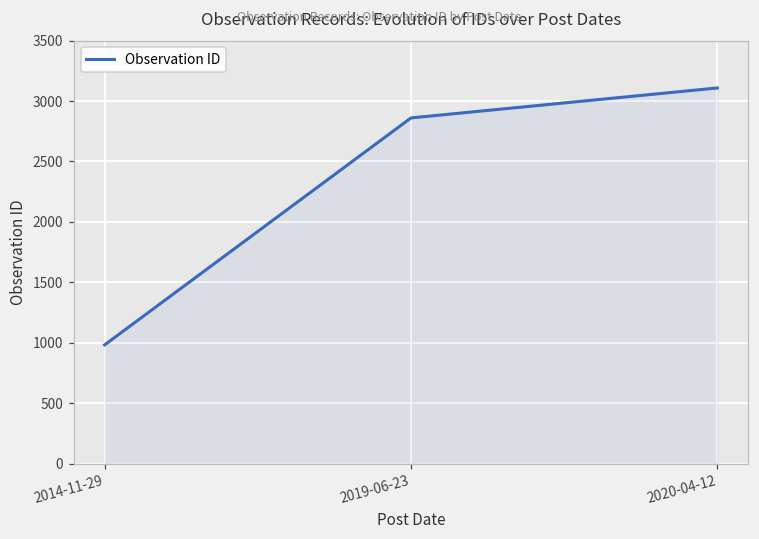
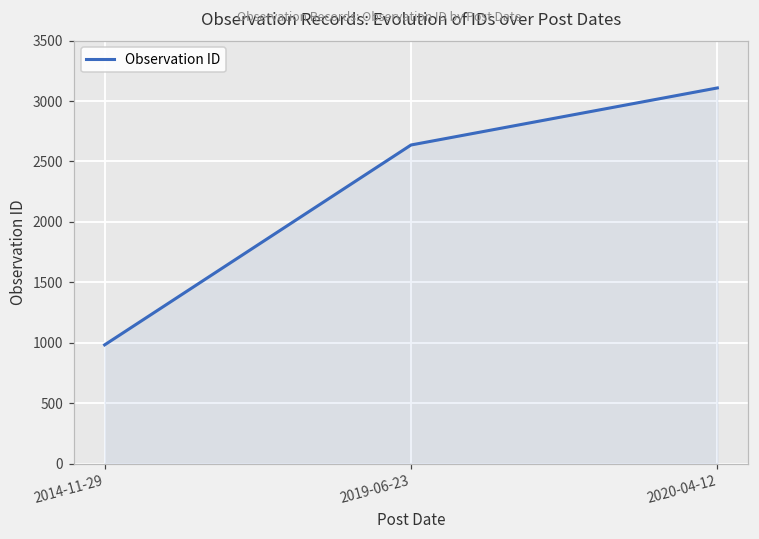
2019-06-23: 2860 -> 2640
